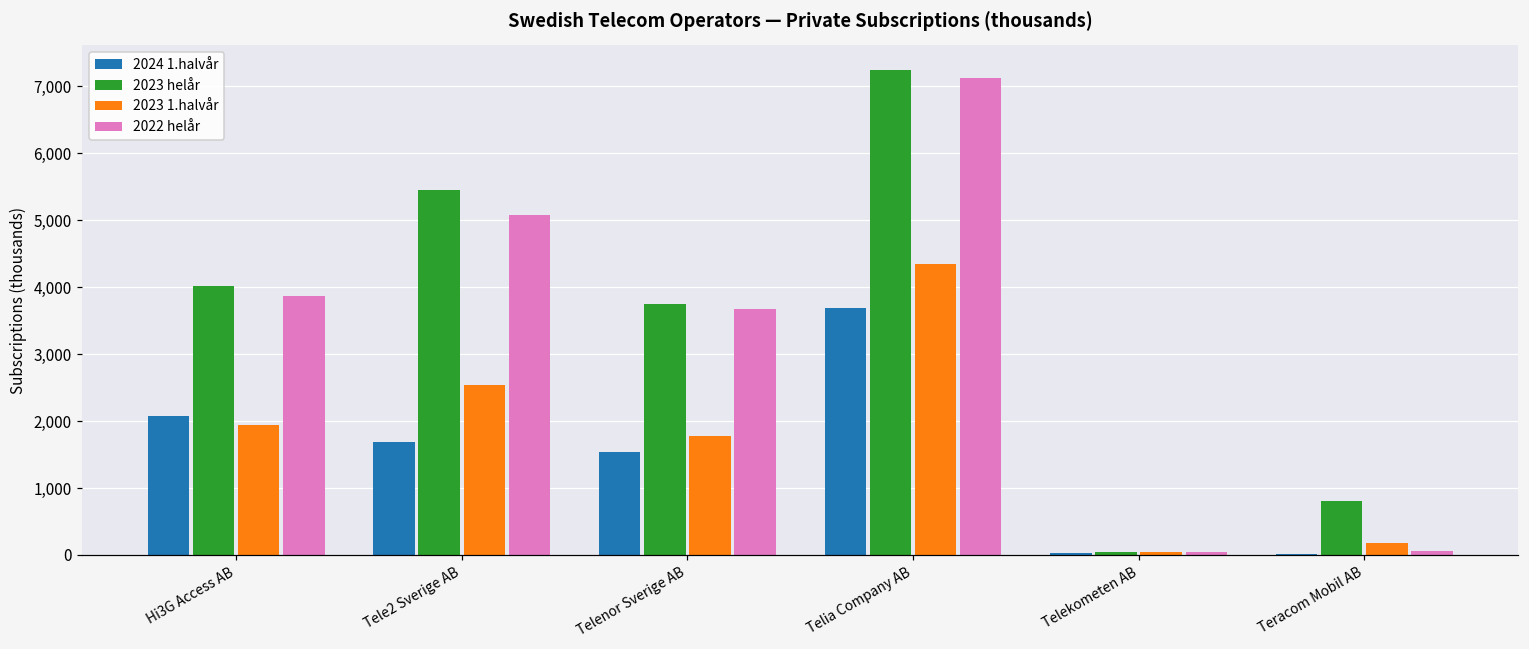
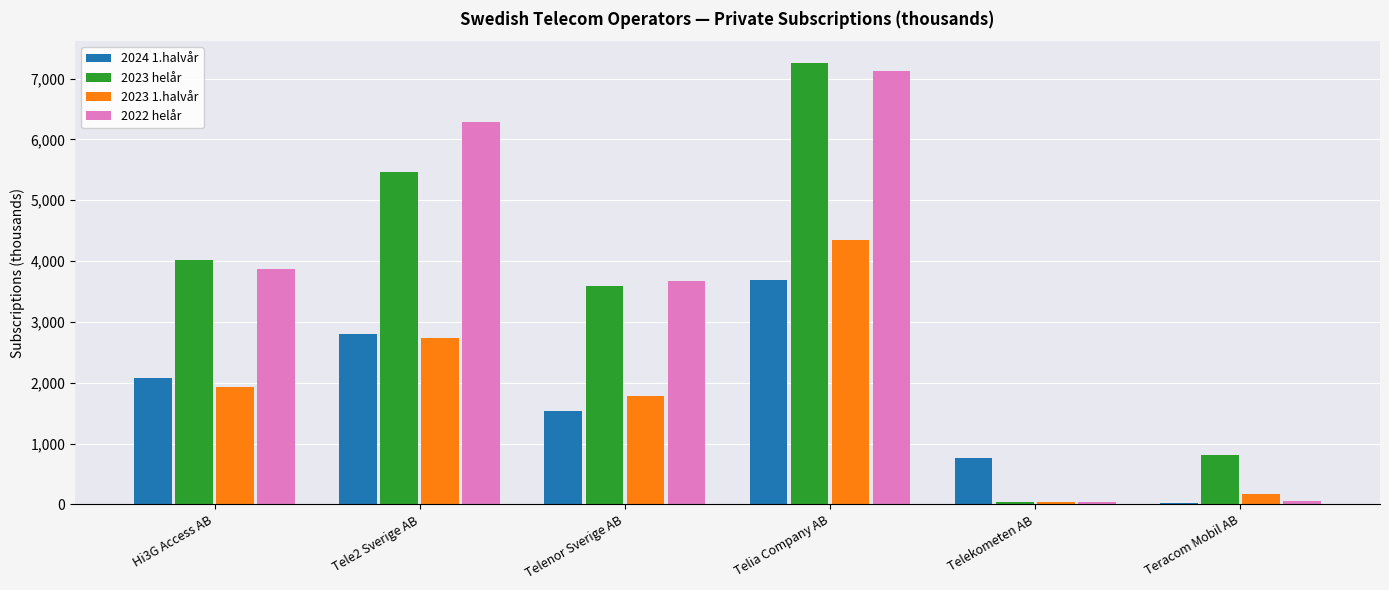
2024 1.halvår, Tele2 Sverige AB: 1,700 -> 2,800
2023 1.halvår, Tele2 Sverige AB: 2,500 -> 2,700
2022 helår, Tele2 Sverige AB: 5,100 -> 6,300
2023 helår, Telenor Sverige AB: 3,700 -> 3,600
2024 1.halvår, Telekometen AB: 0 -> 800
